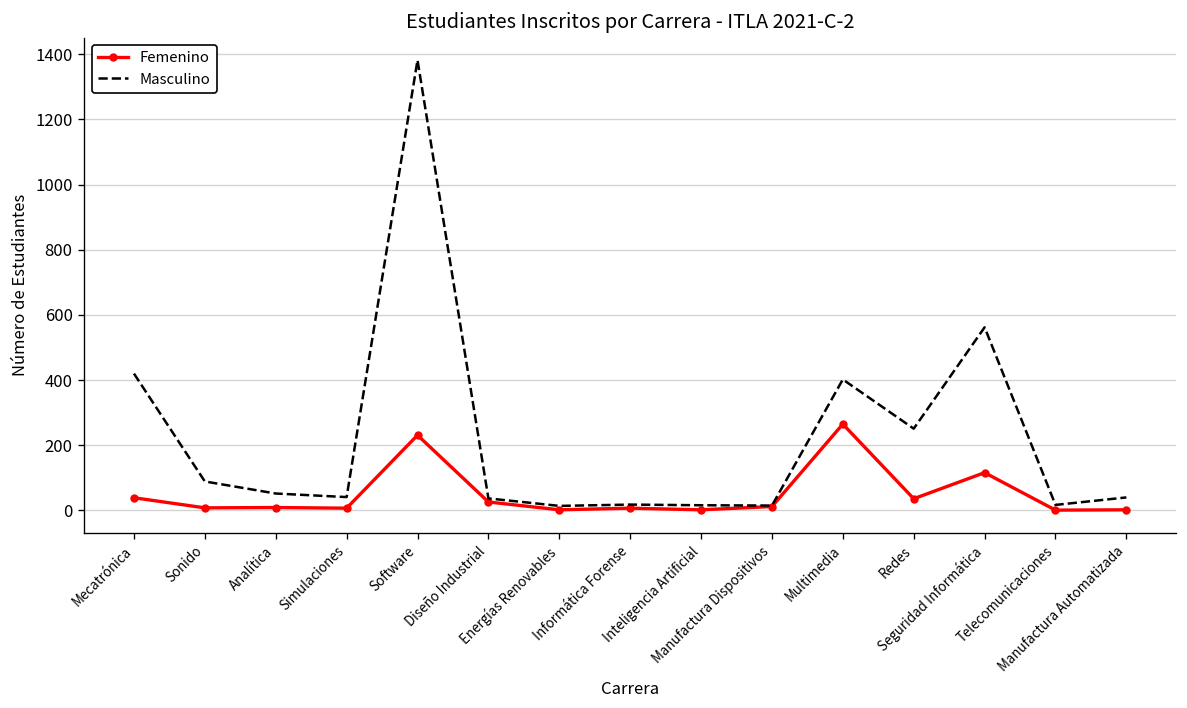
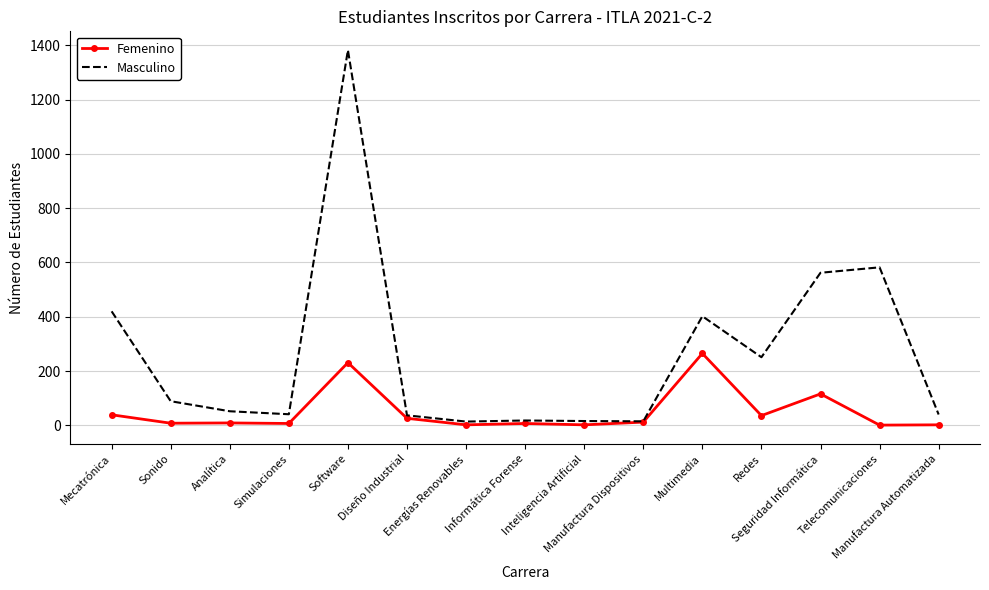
Masculino, Telecomunicaciones: 20 -> 580
